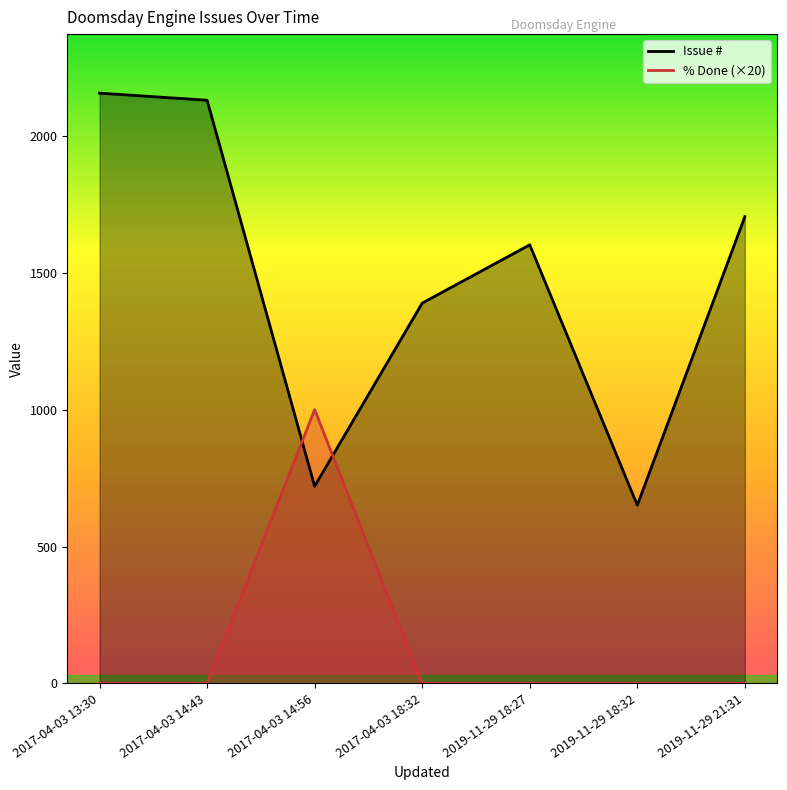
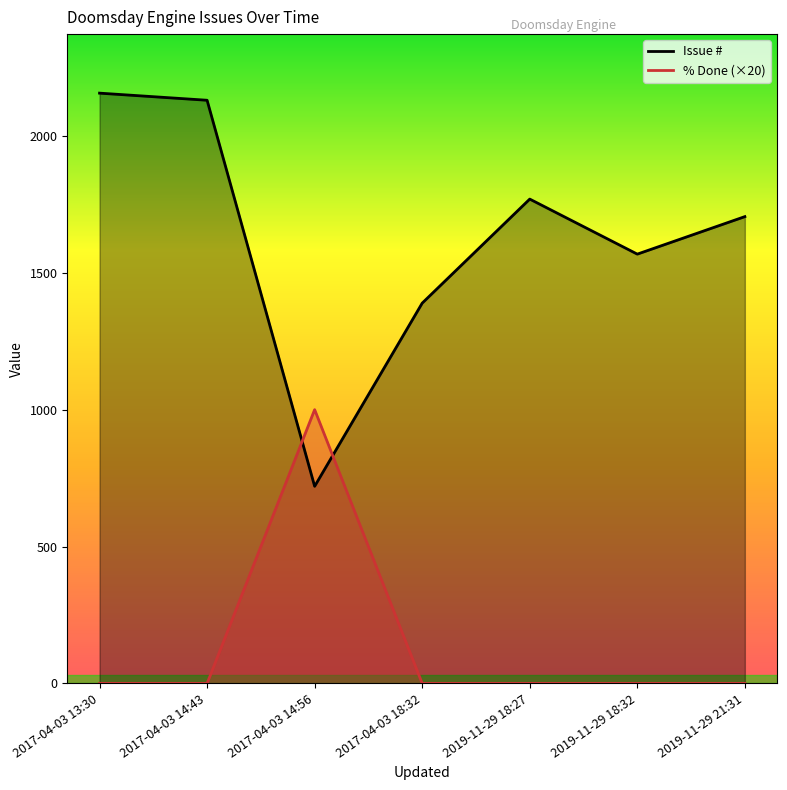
Issue #, 2019-11-29 18:27: 1600 -> 1770
Issue #, 2019-11-29 18:32: 650 -> 1570
